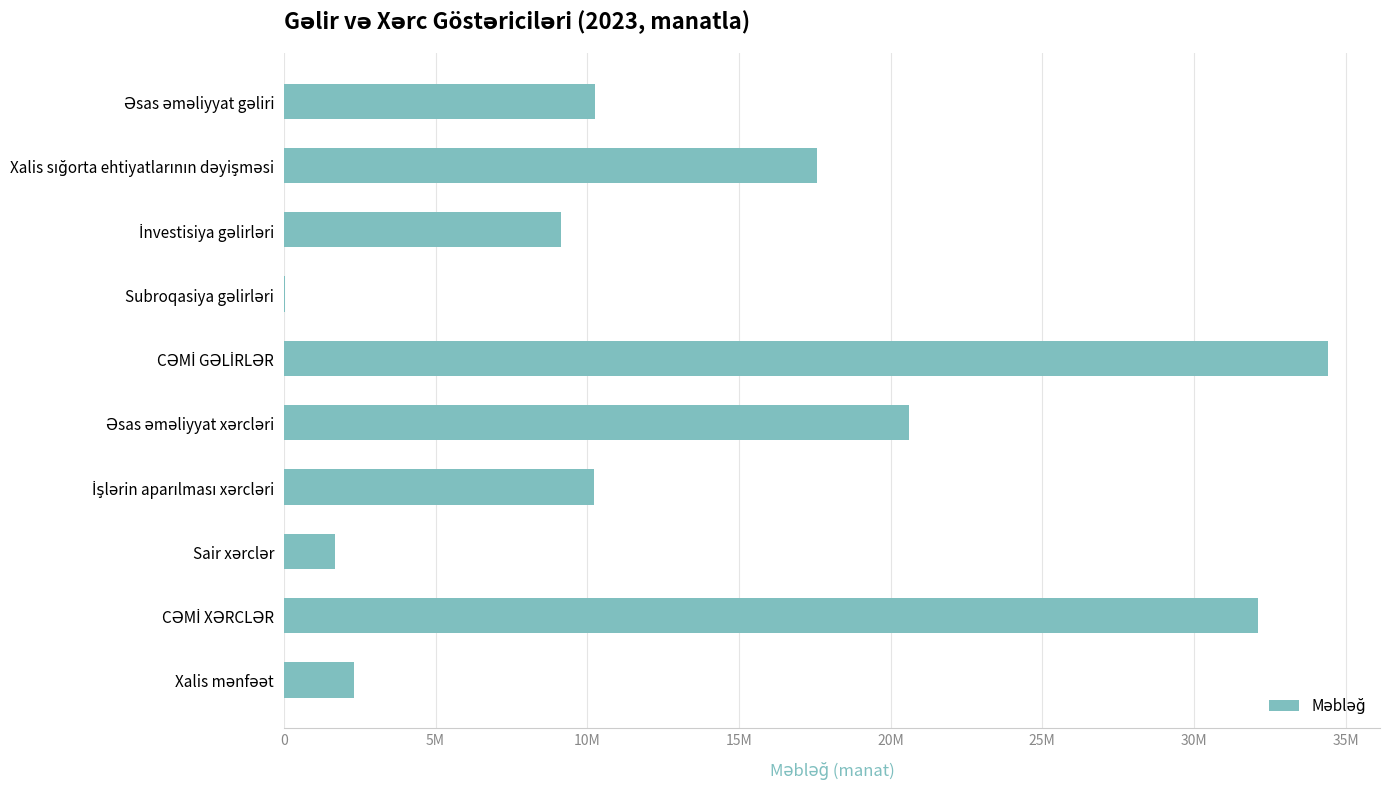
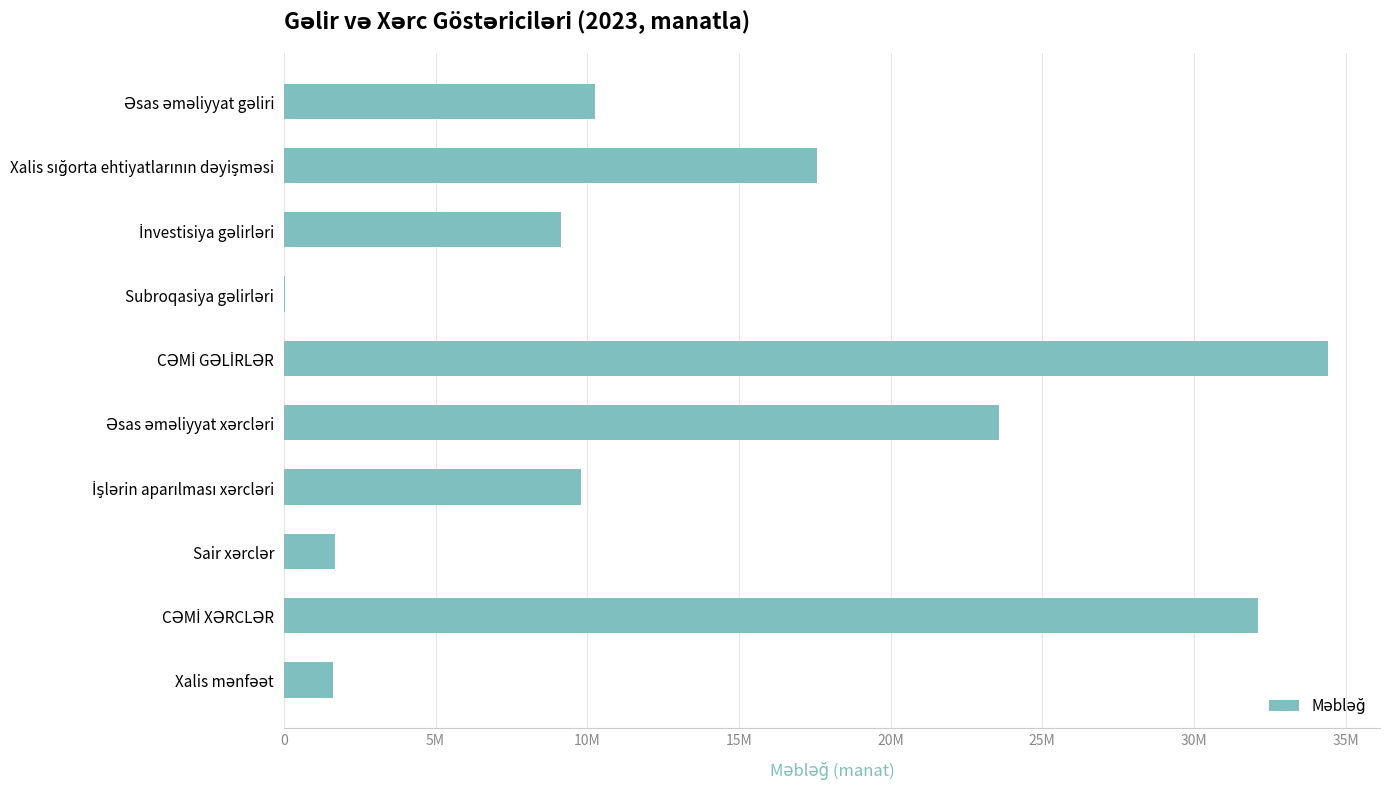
Əsas əməliyyat xərcləri: 20600000 -> 23600000
İşlərin aparılması xərcləri: 10200000 -> 9800000
Xalis mənfəət: 2300000 -> 1600000
